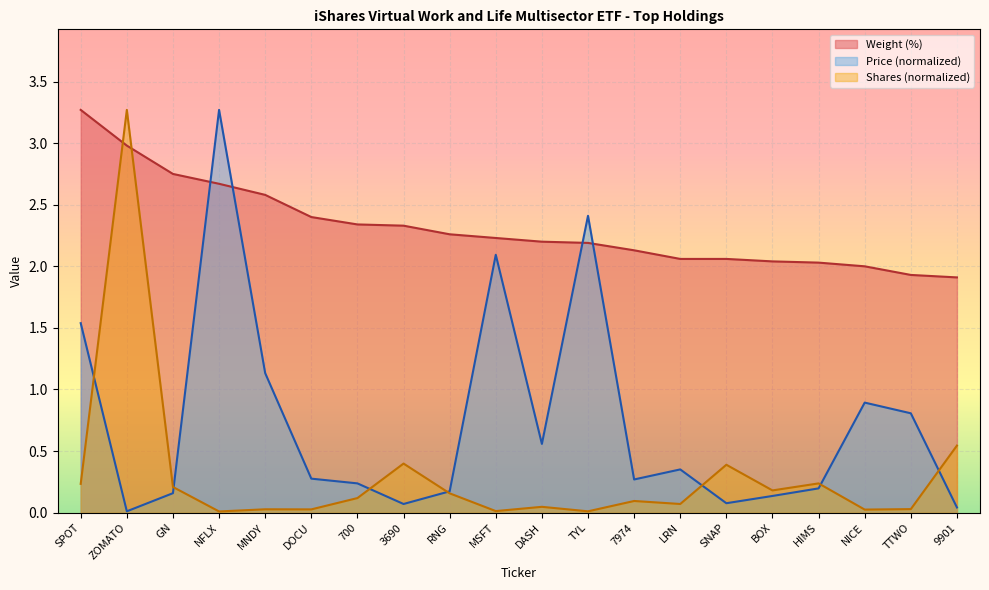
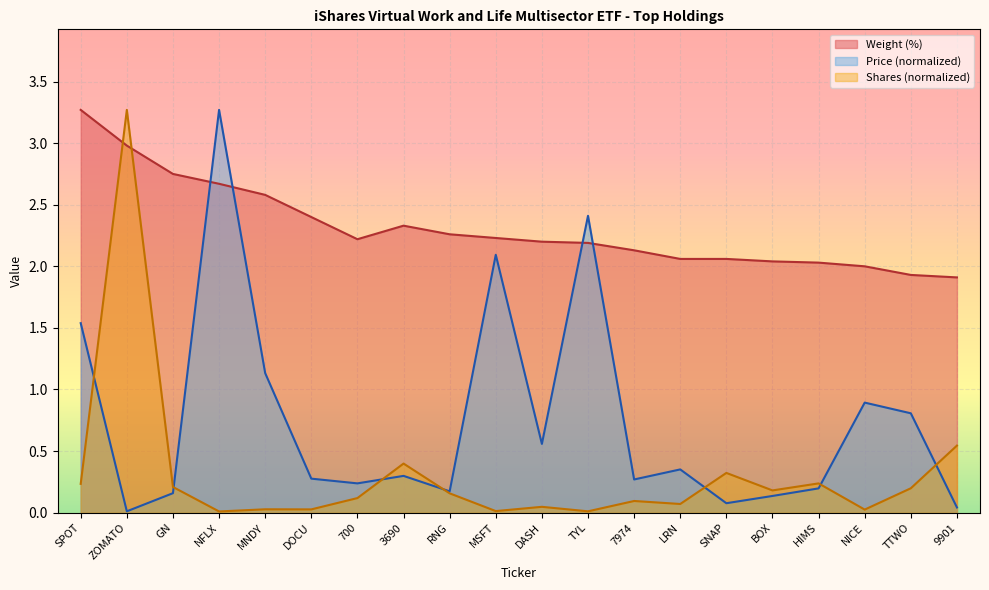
Weight (%), 700: 2.34 -> 2.22
Price (normalized), 3690: 0.07 -> 0.30
Shares (normalized), SNAP: 0.39 -> 0.32
Shares (normalized), TTWO: 0.03 -> 0.20
